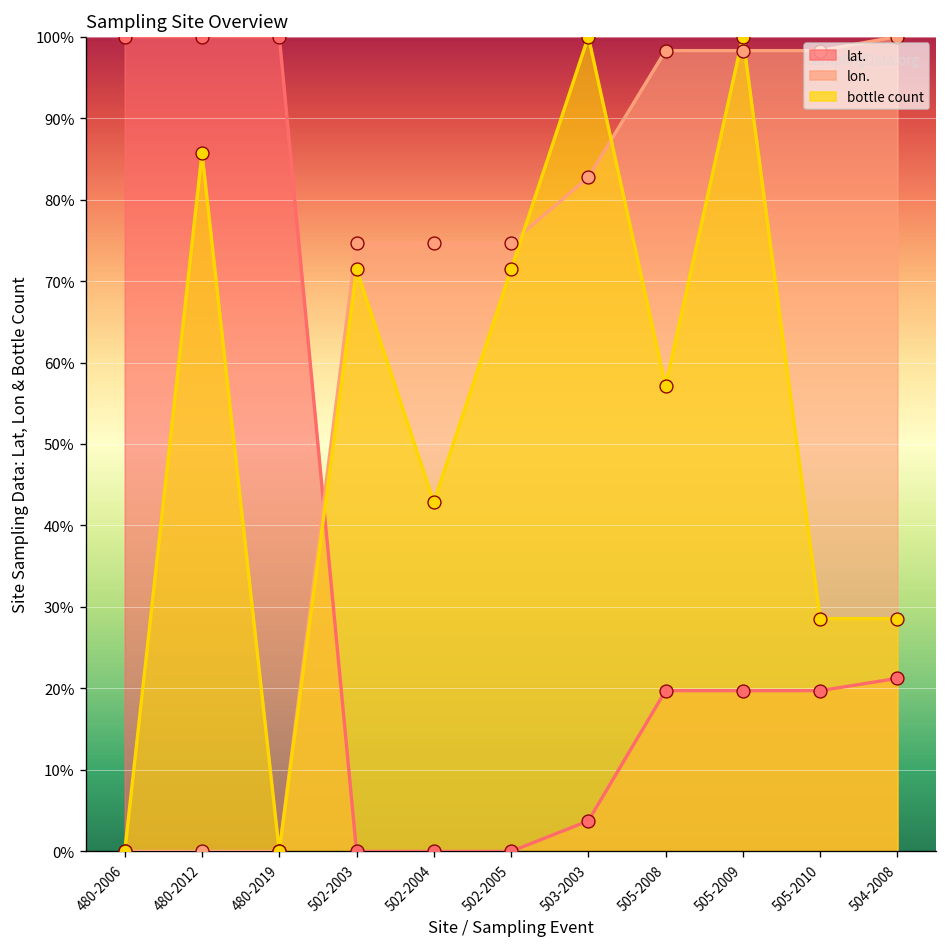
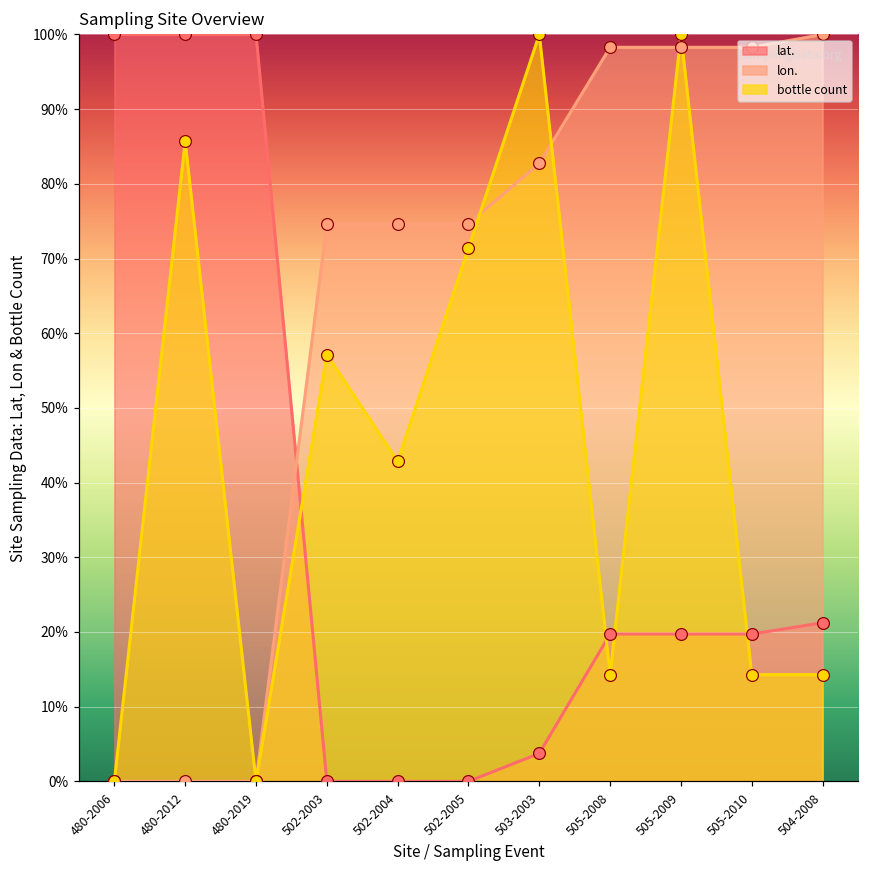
bottle count, 502-2003: 71% -> 57%
bottle count, 505-2008: 57% -> 14%
bottle count, 505-2010: 29% -> 14%
bottle count, 504-2008: 29% -> 14%
